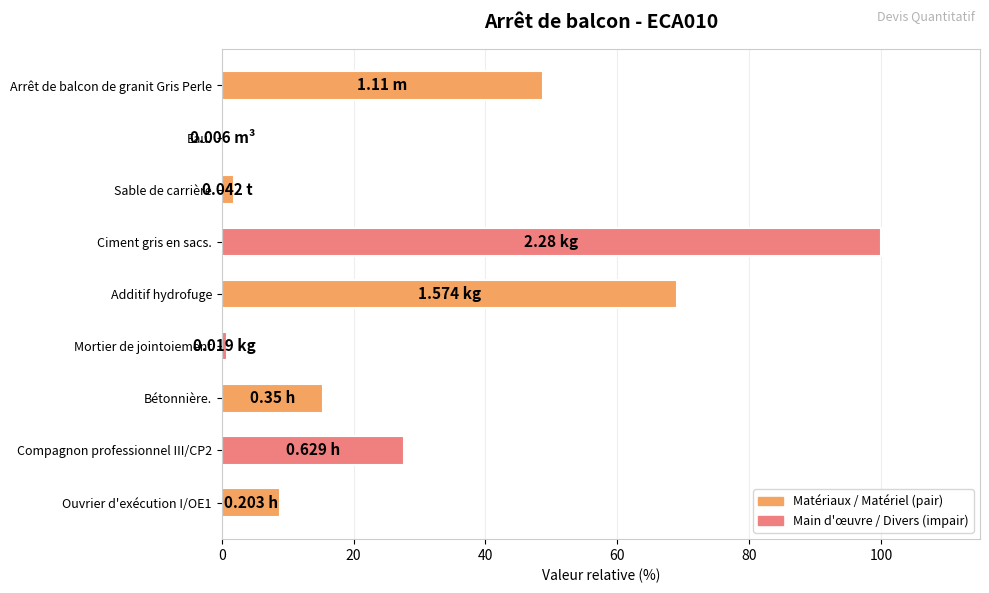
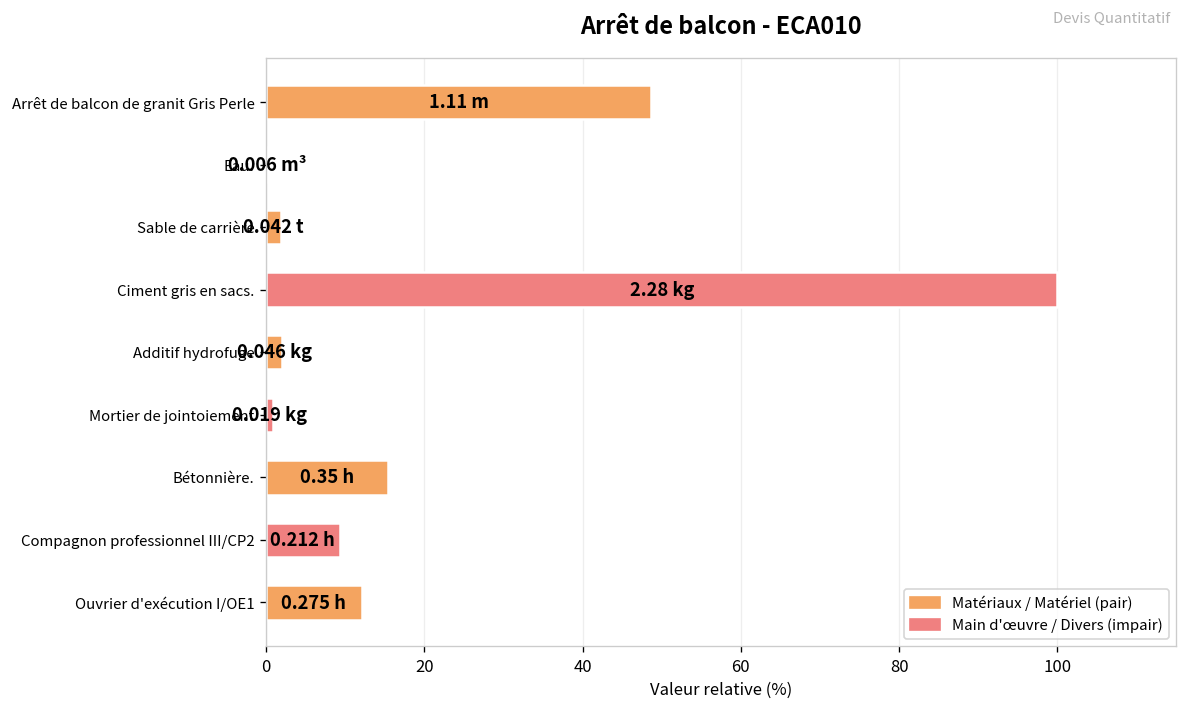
Additif hydrofuge: 1.574 -> 0.046
Compagnon professionnel III/CP2: 0.629 -> 0.212
Ouvrier d'exécution I/OE1: 0.203 -> 0.275
